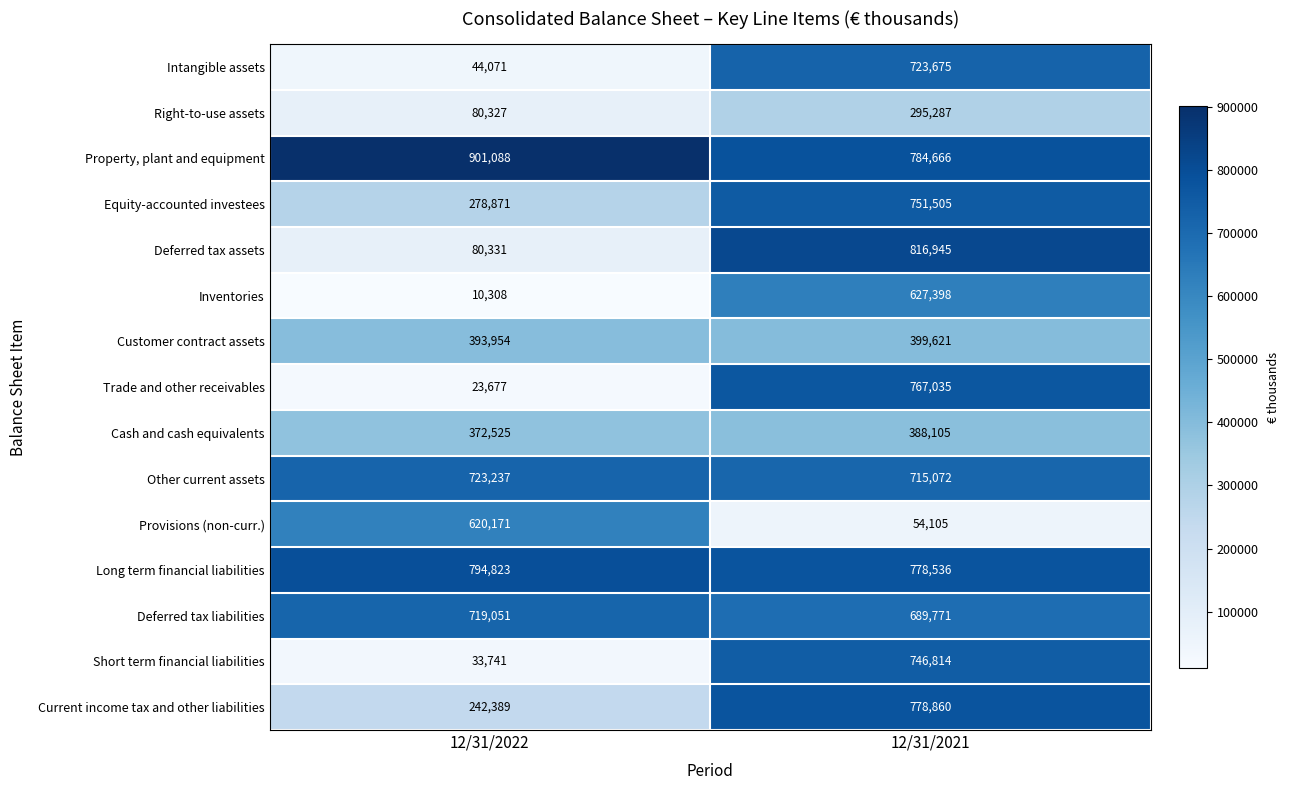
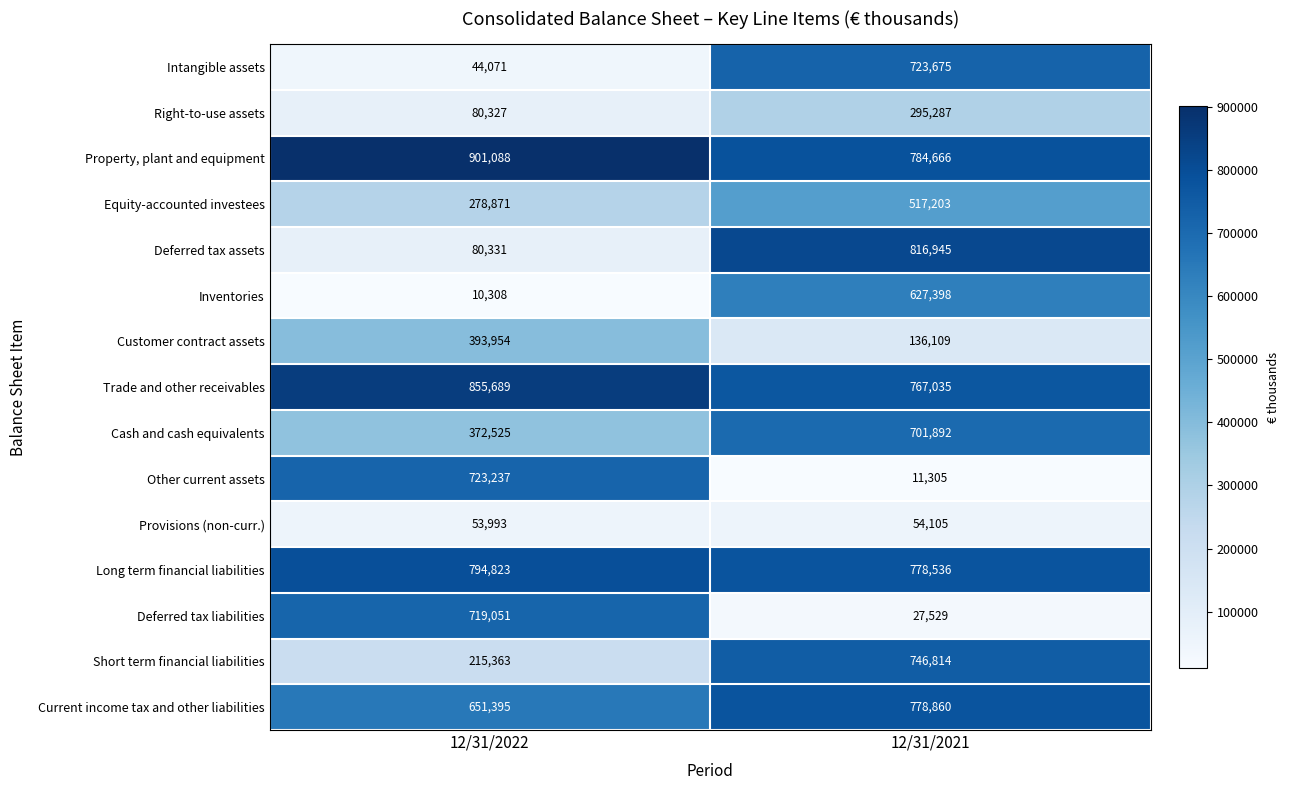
Equity-accounted investees, 12/31/2021: 751,505 -> 517,203
Customer contract assets, 12/31/2021: 399,621 -> 136,109
Trade and other receivables, 12/31/2022: 23,677 -> 855,689
Cash and cash equivalents, 12/31/2021: 388,105 -> 701,892
Other current assets, 12/31/2021: 715,072 -> 11,305
Provisions (non-curr.), 12/31/2022: 620,171 -> 53,993
Deferred tax liabilities, 12/31/2021: 689,771 -> 27,529
Short term financial liabilities, 12/31/2022: 33,741 -> 215,363
Current income tax and other liabilities, 12/31/2022: 242,389 -> 651,395
